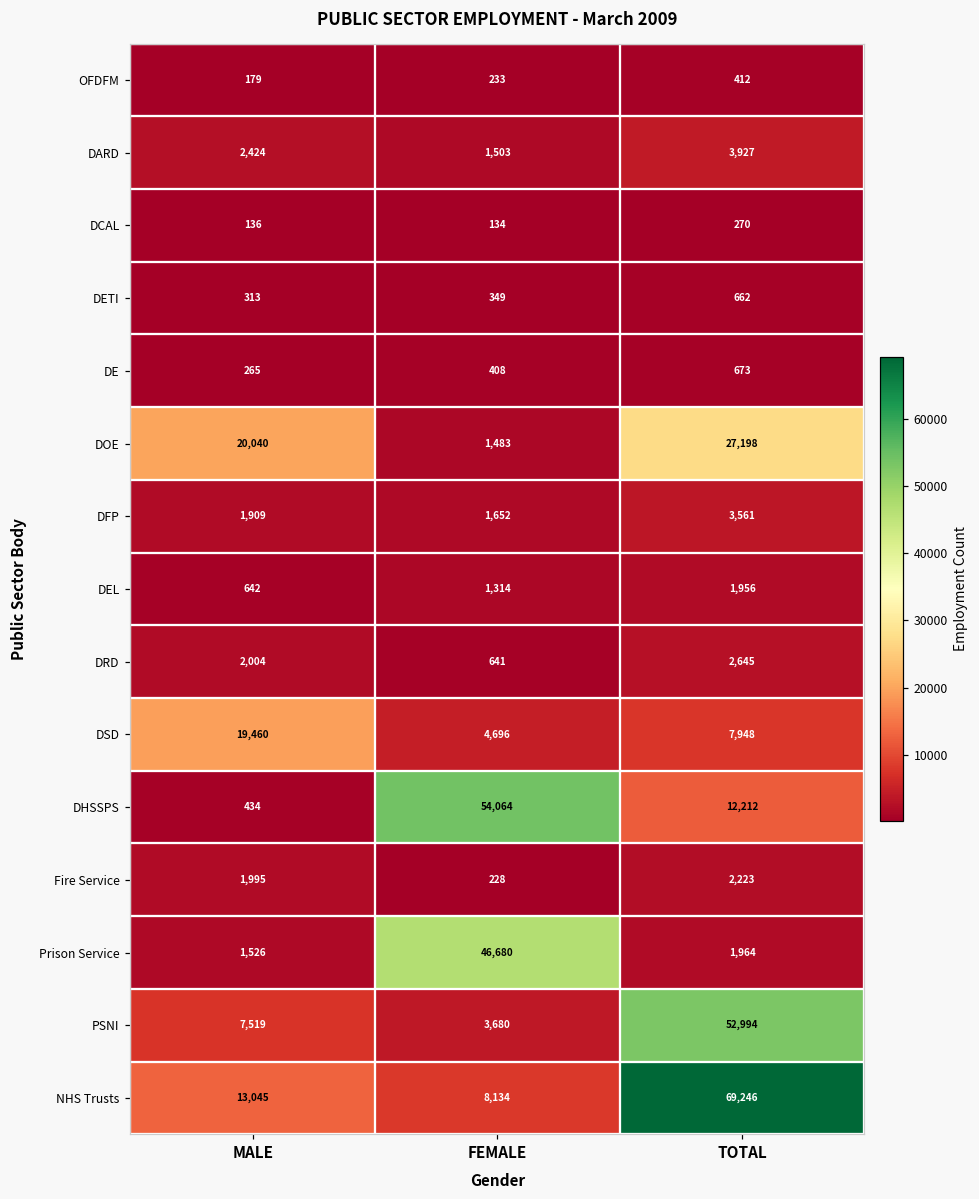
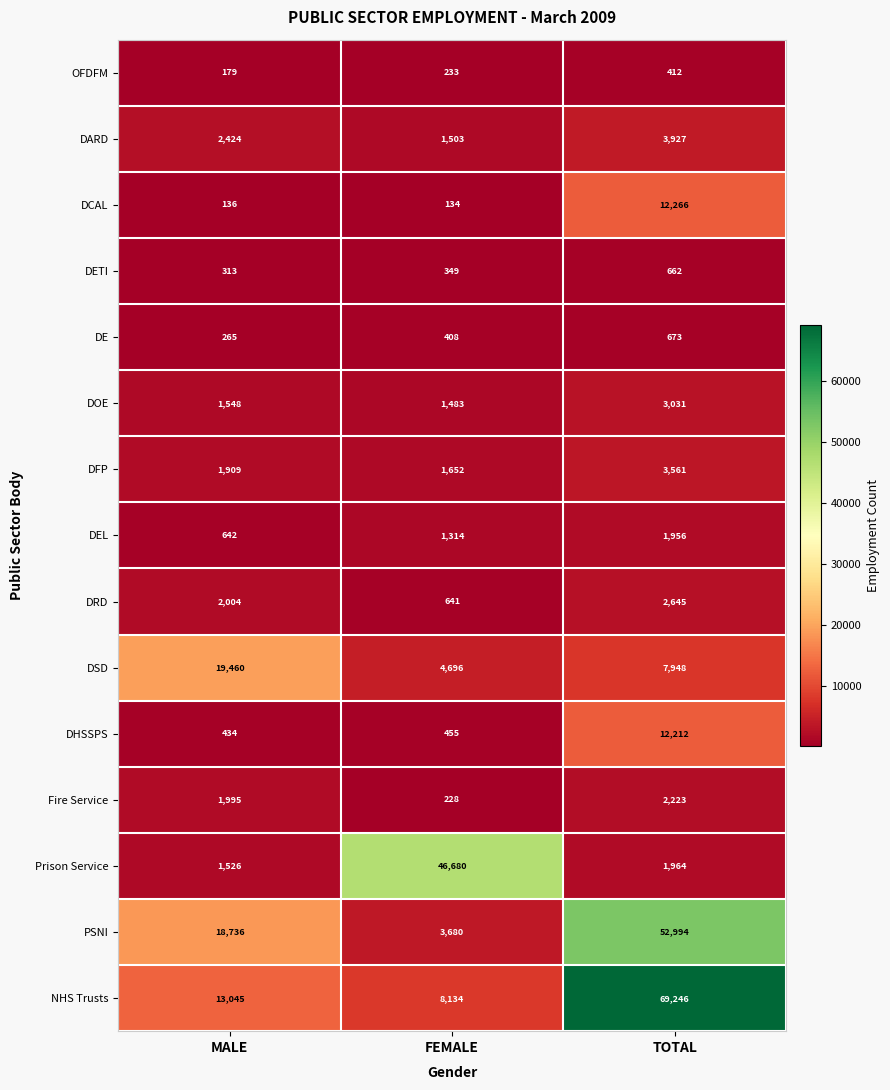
DCAL, TOTAL: 270 -> 12,266
DOE, MALE: 20,040 -> 1,548
DOE, TOTAL: 27,198 -> 3,031
DHSSPS, FEMALE: 54,064 -> 455
PSNI, MALE: 7,519 -> 18,736
